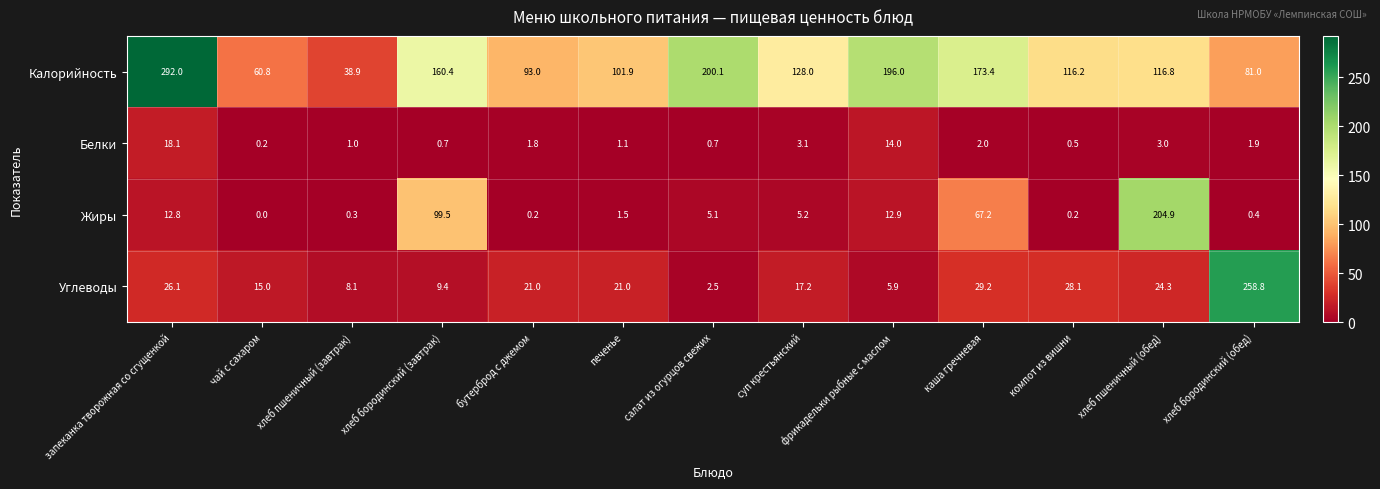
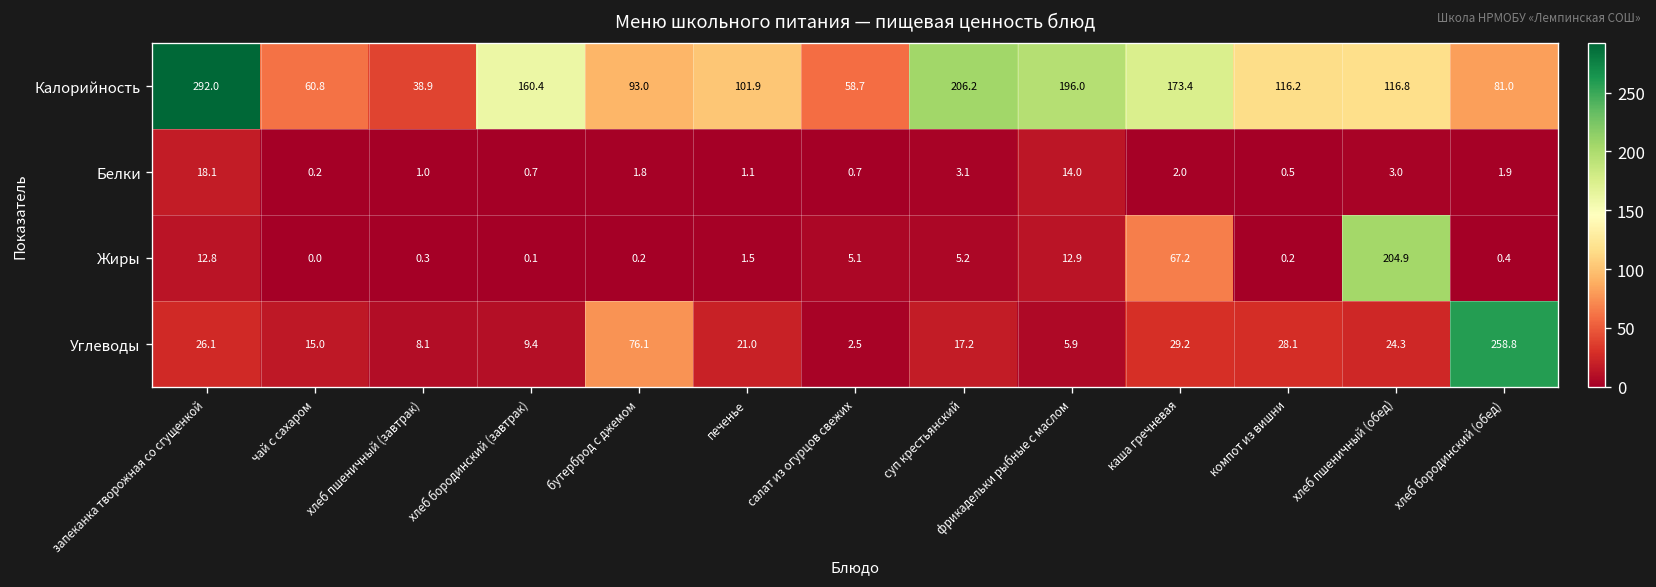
Калорийность, салат из огурцов свежих: 200.1 -> 58.7
Калорийность, суп крестьянский: 128.0 -> 206.2
Жиры, хлеб бородинский (завтрак): 99.5 -> 0.1
Углеводы, бутерброд с джемом: 21.0 -> 76.1
